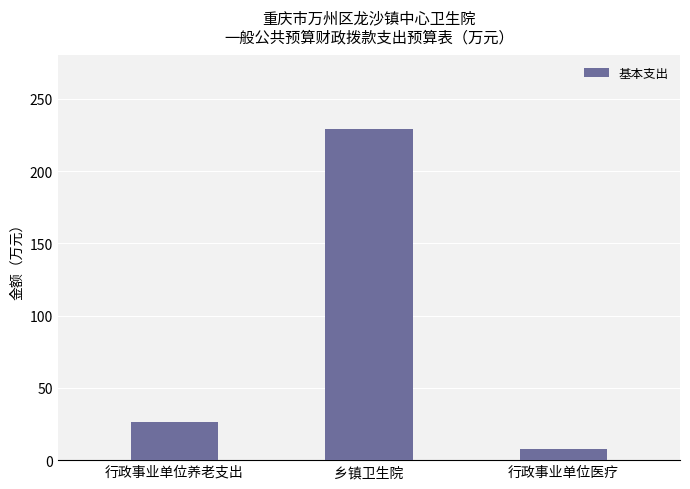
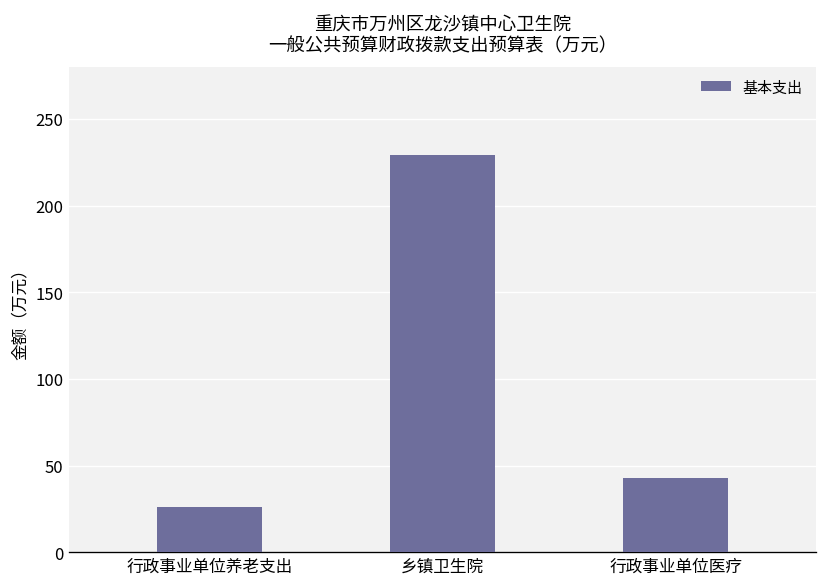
行政事业单位医疗: 8 -> 43
